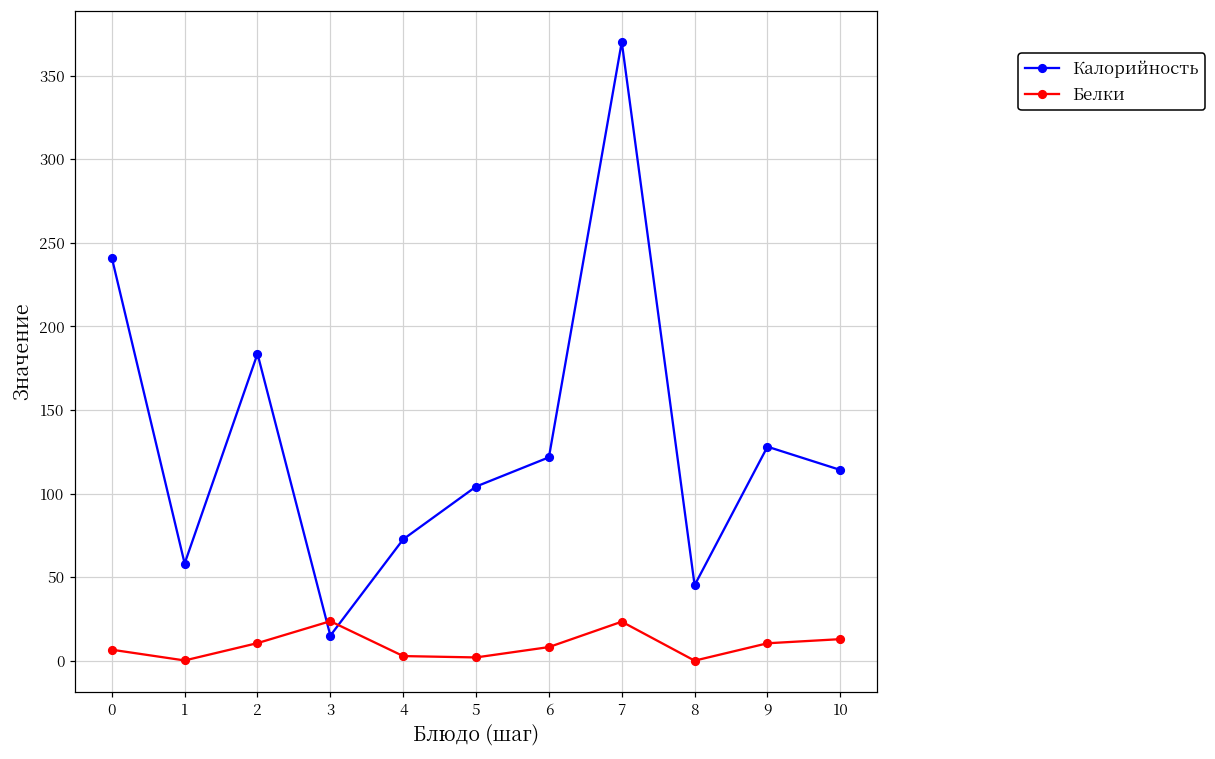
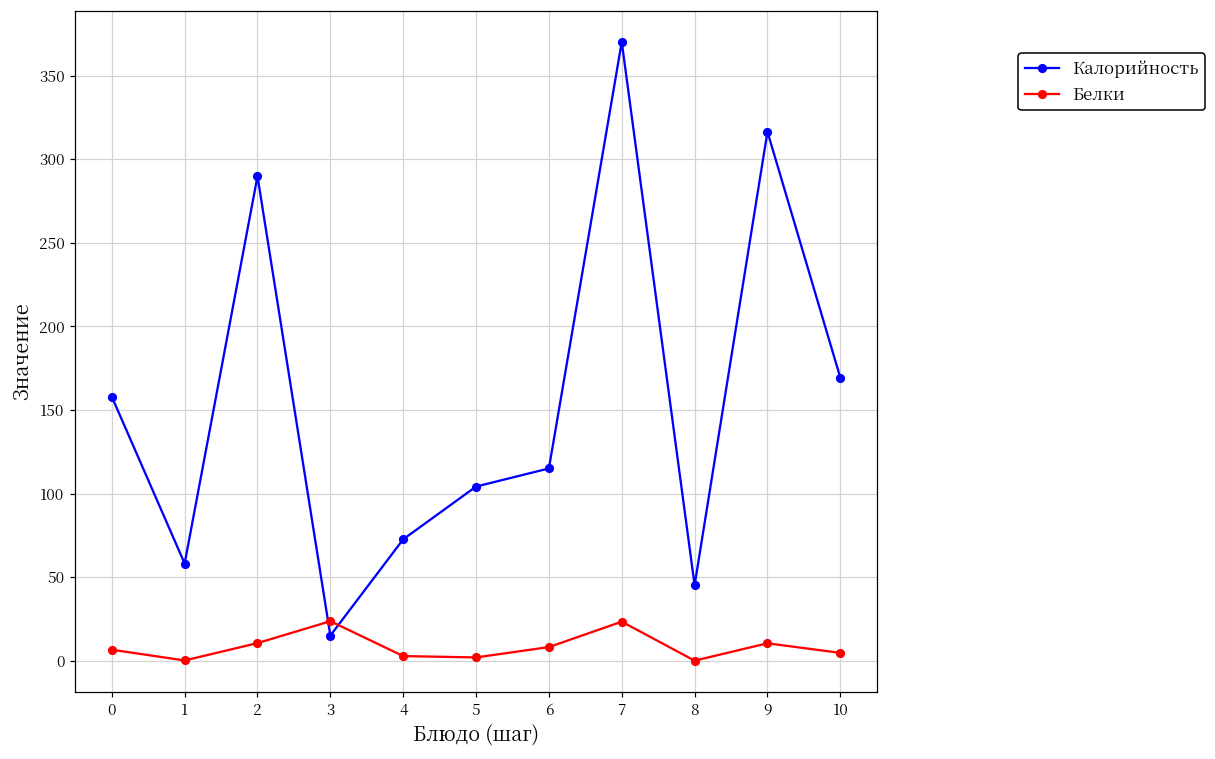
Калорийность, 0: 241 -> 158
Калорийность, 2: 184 -> 290
Калорийность, 6: 122 -> 115
Калорийность, 9: 128 -> 316
Калорийность, 10: 114 -> 169
Белки, 10: 13 -> 5
